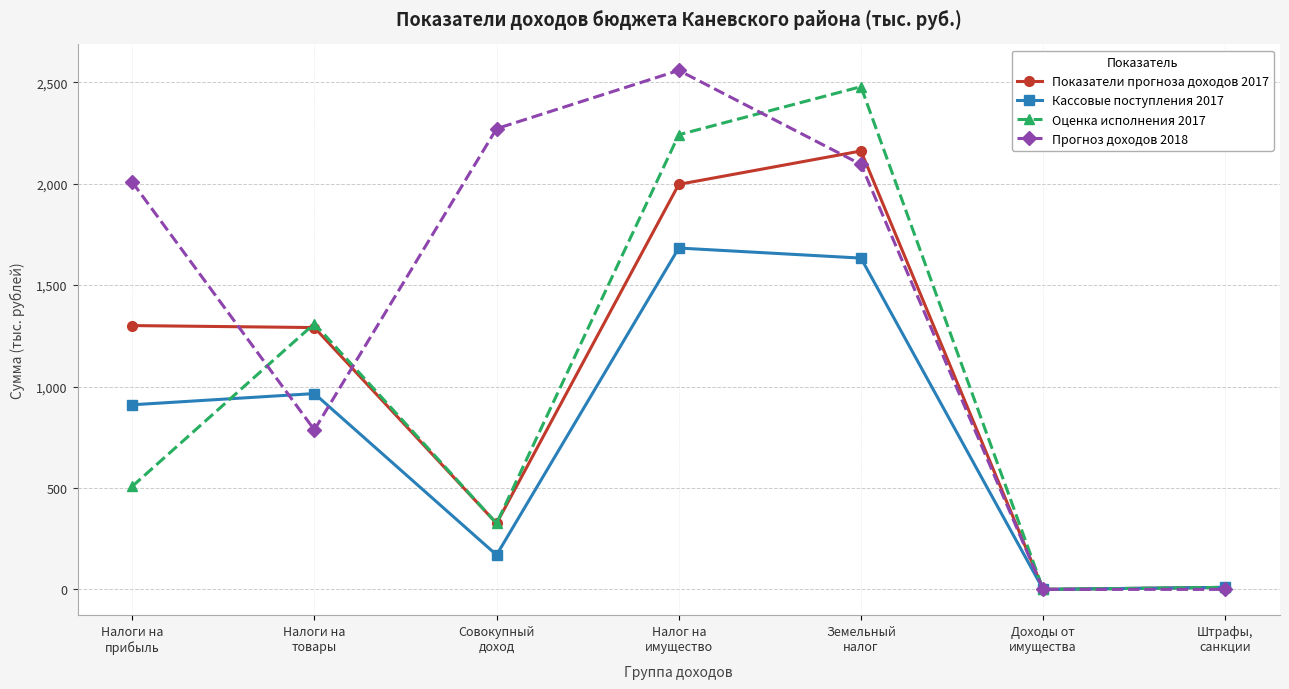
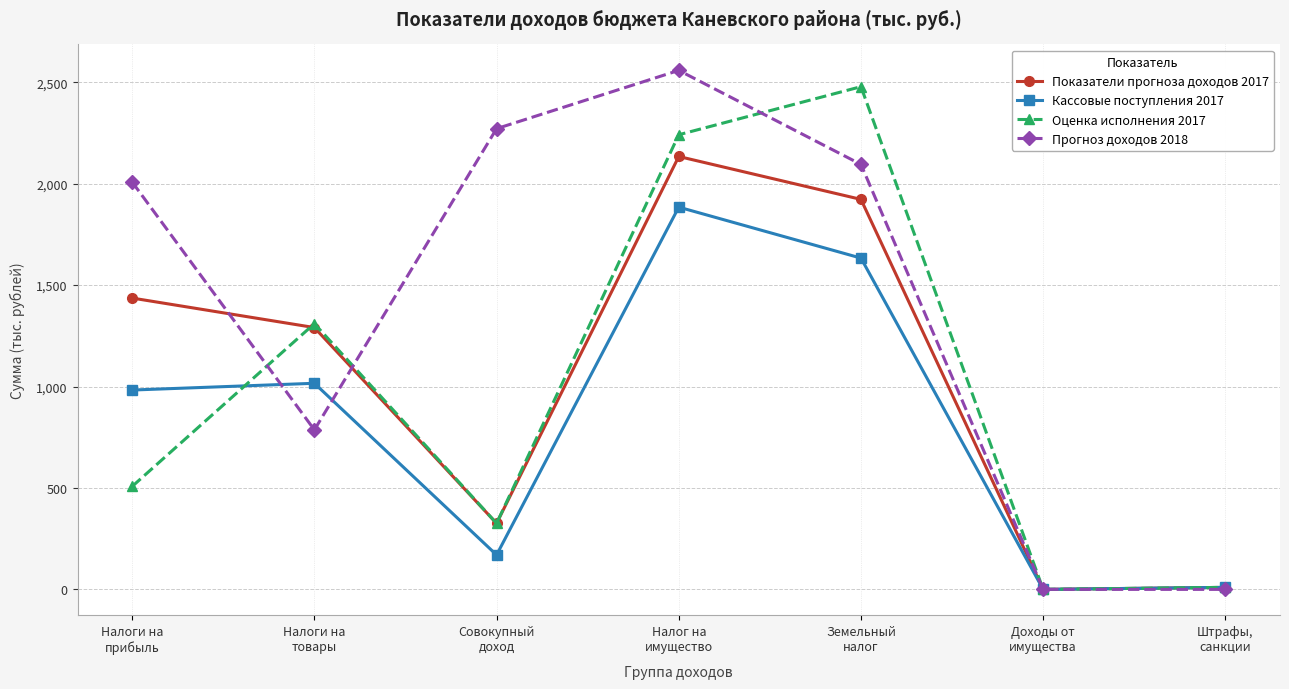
Показатели прогноза доходов 2017, Налоги на прибыль: 1,300 -> 1,440
Кассовые поступления 2017, Налоги на прибыль: 910 -> 980
Кассовые поступления 2017, Налоги на товары: 970 -> 1,020
Показатели прогноза доходов 2017, Налог на имущество: 2,000 -> 2,130
Кассовые поступления 2017, Налог на имущество: 1,680 -> 1,880
Показатели прогноза доходов 2017, Земельный налог: 2,160 -> 1,920
